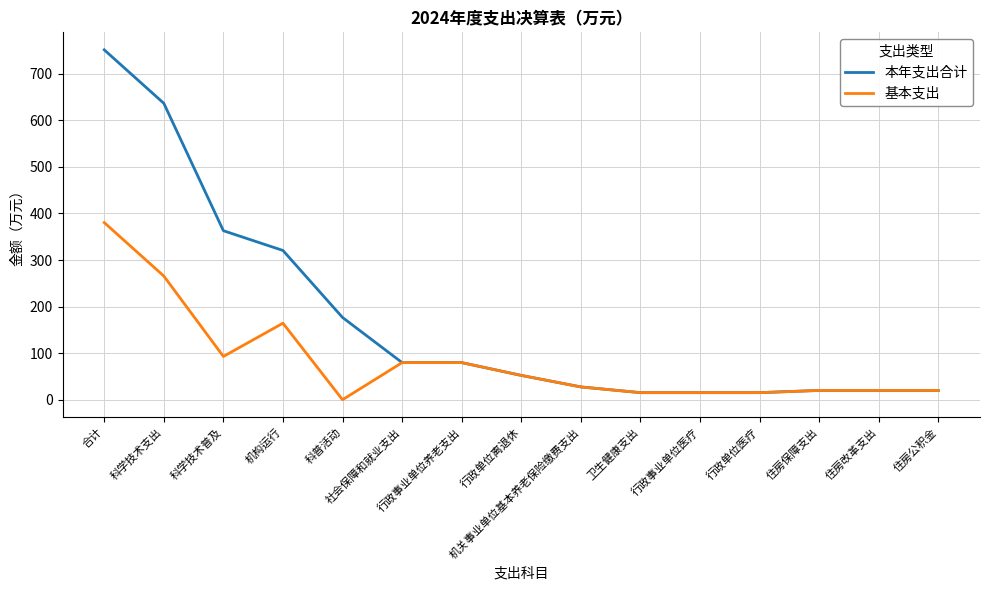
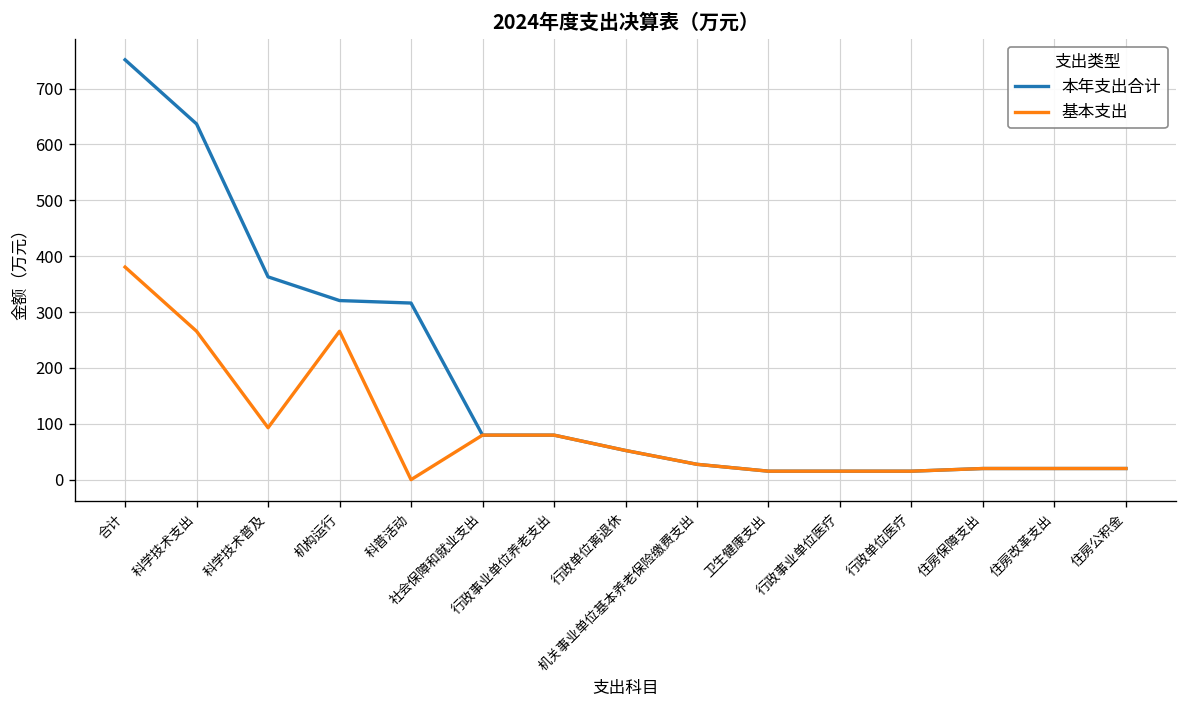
基本支出, 机构运行: 160 -> 270
本年支出合计, 科普活动: 180 -> 320
